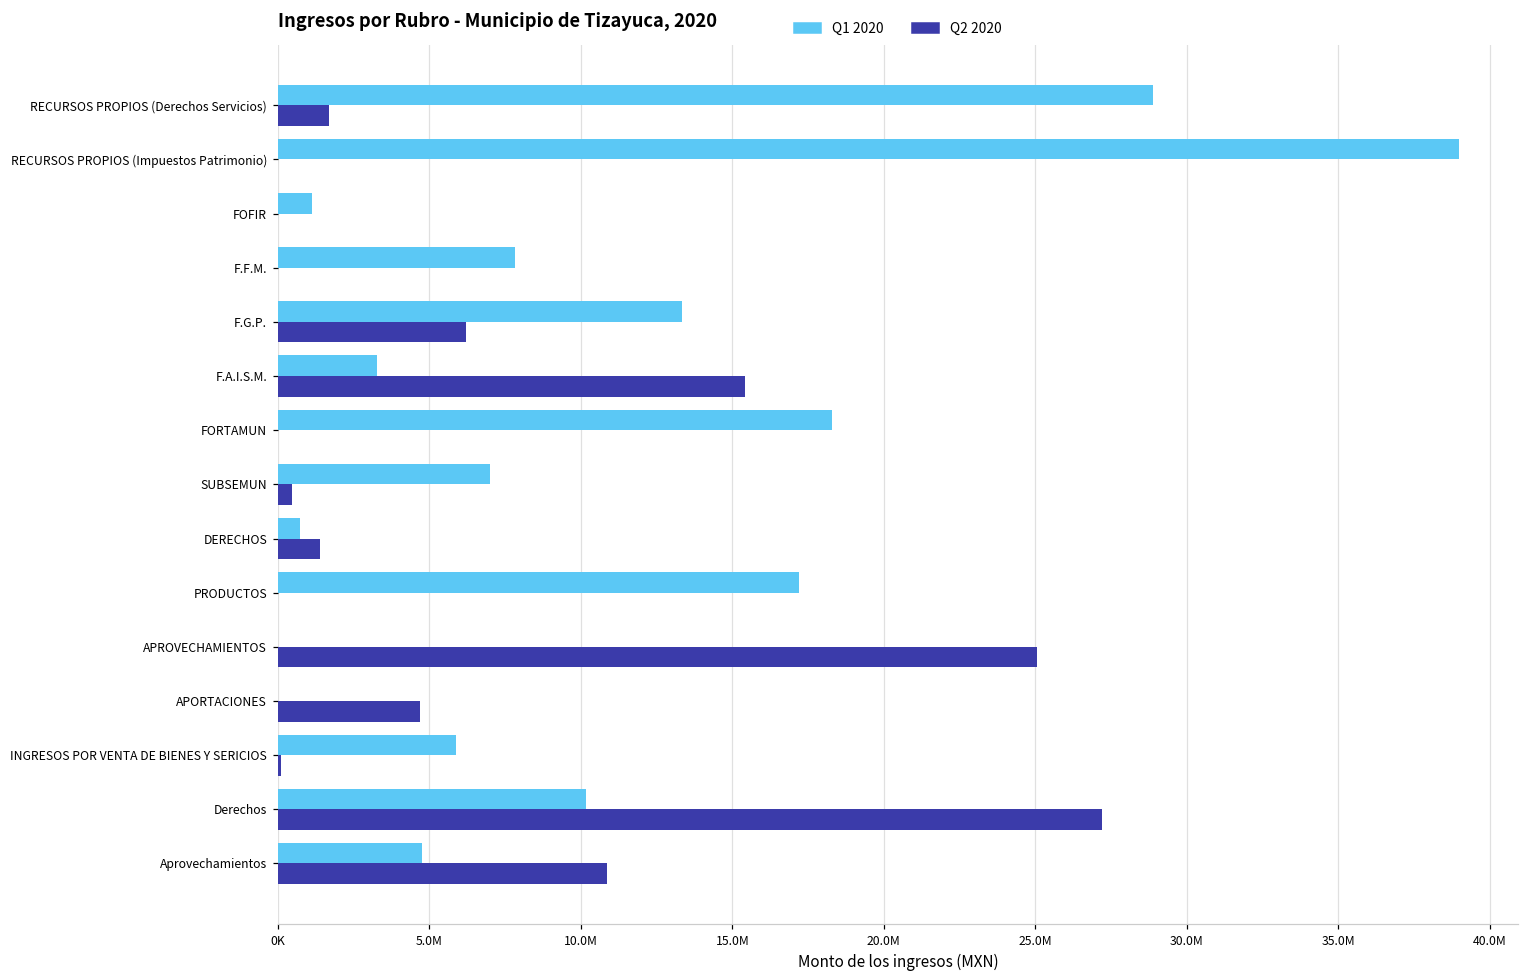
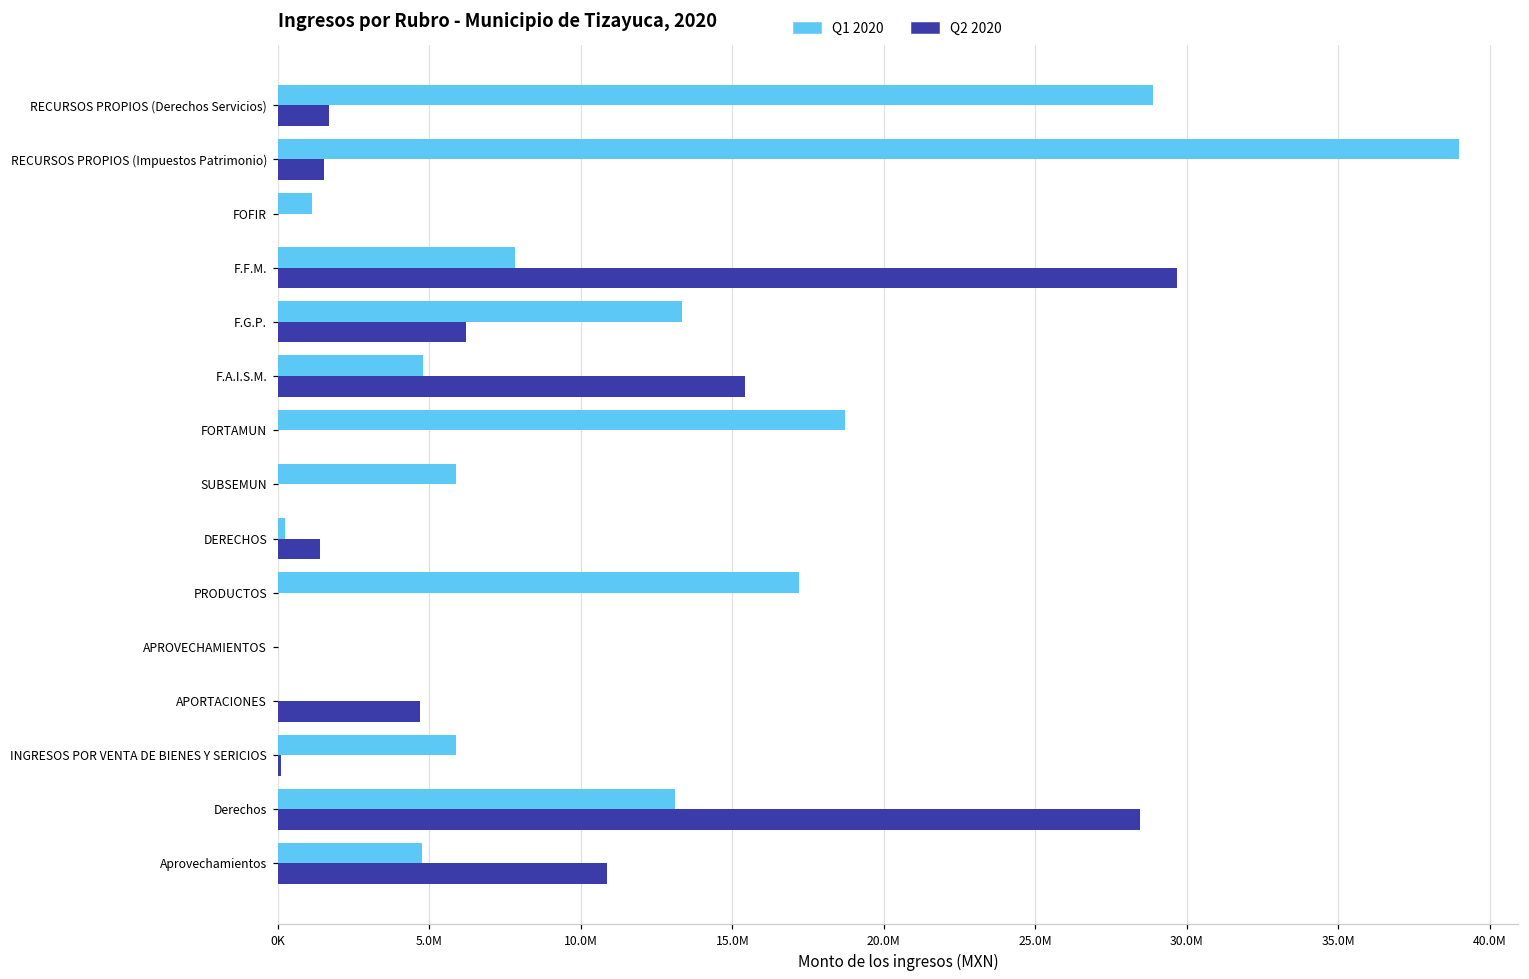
Q2 2020, RECURSOS PROPIOS (Impuestos Patrimonio): 0 -> 1500000
Q2 2020, F.F.M.: 0 -> 29700000
Q1 2020, F.A.I.S.M.: 3300000 -> 4800000
Q1 2020, FORTAMUN: 18300000 -> 18700000
Q1 2020, SUBSEMUN: 7000000 -> 5900000
Q2 2020, SUBSEMUN: 500000 -> 0
Q1 2020, DERECHOS: 700000 -> 200000
Q2 2020, APROVECHAMIENTOS: 25100000 -> 0
Q1 2020, Derechos: 10200000 -> 13100000
Q2 2020, Derechos: 27200000 -> 28500000
